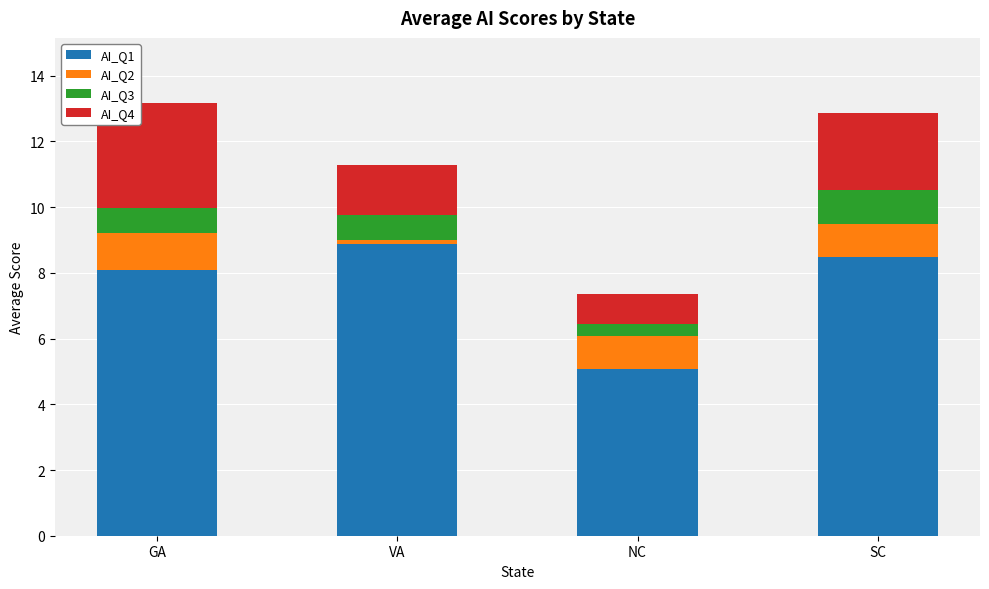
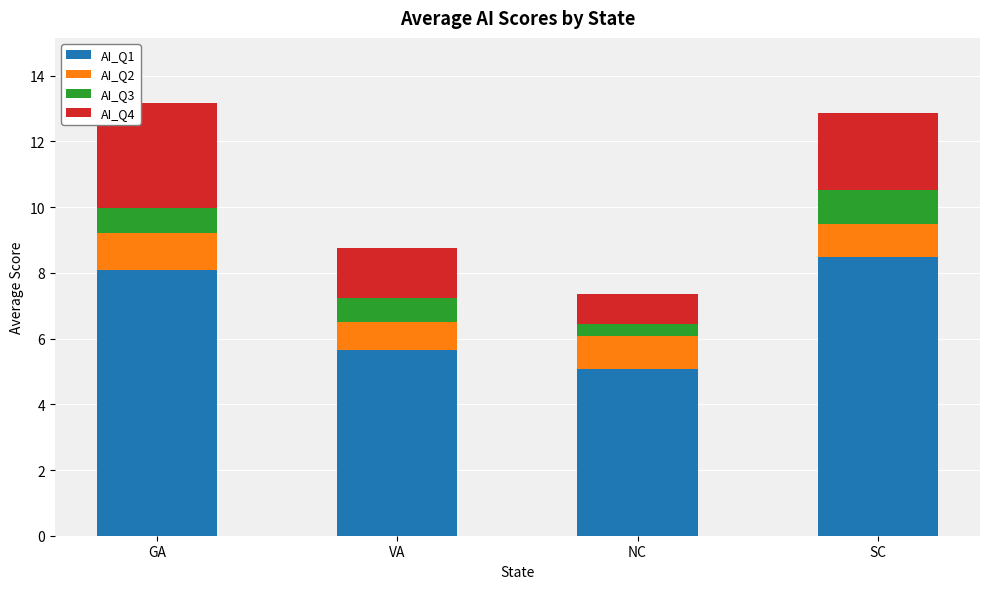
AI_Q1, VA: 8.9 -> 5.7
AI_Q2, VA: 0.2 -> 0.8
